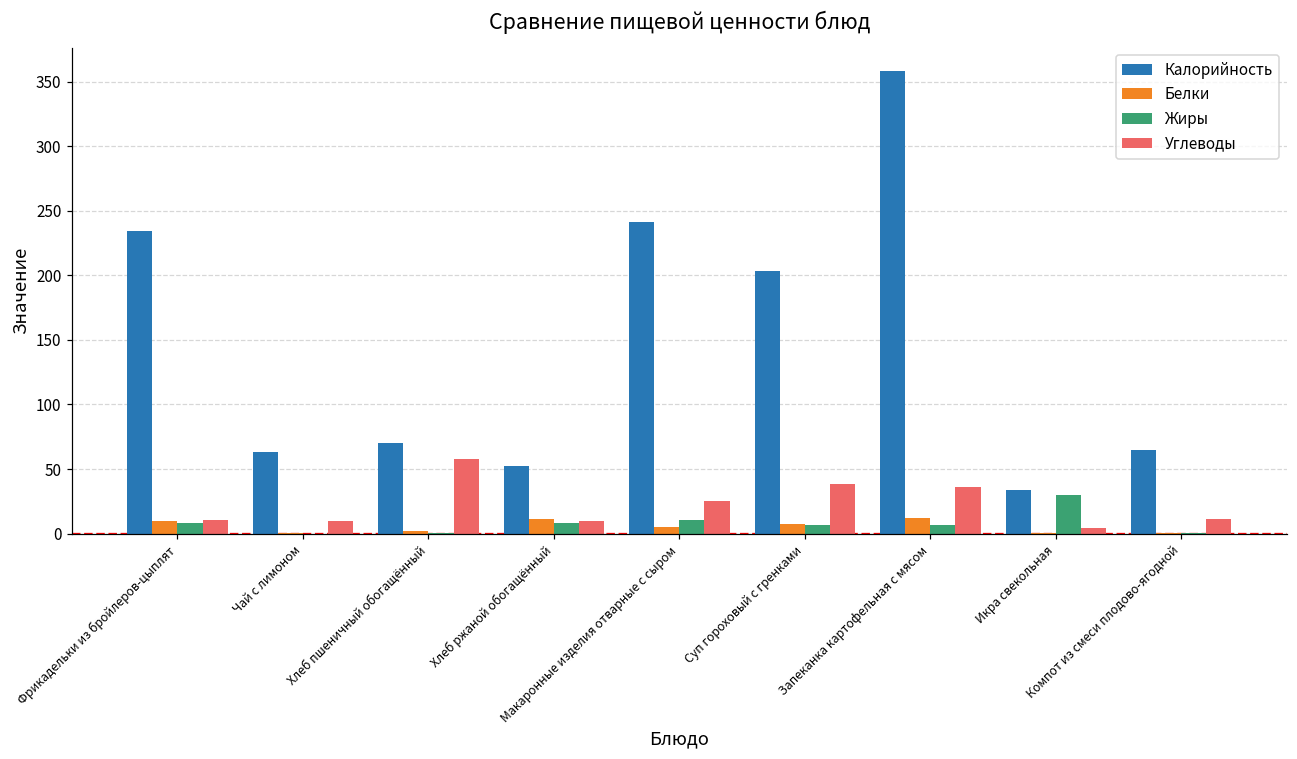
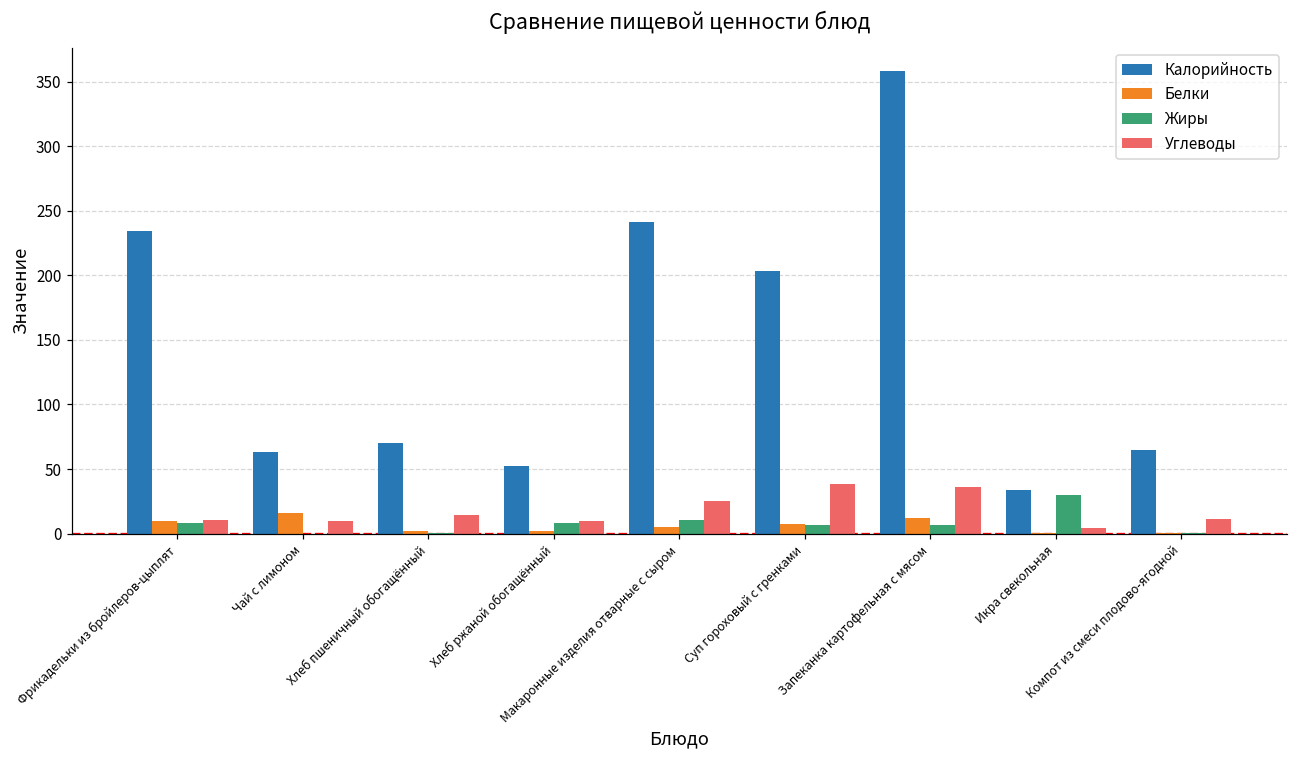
Белки, Чай с лимоном: 1 -> 16
Углеводы, Хлеб пшеничный обогащённый: 58 -> 15
Белки, Хлеб ржаной обогащённый: 11 -> 2
